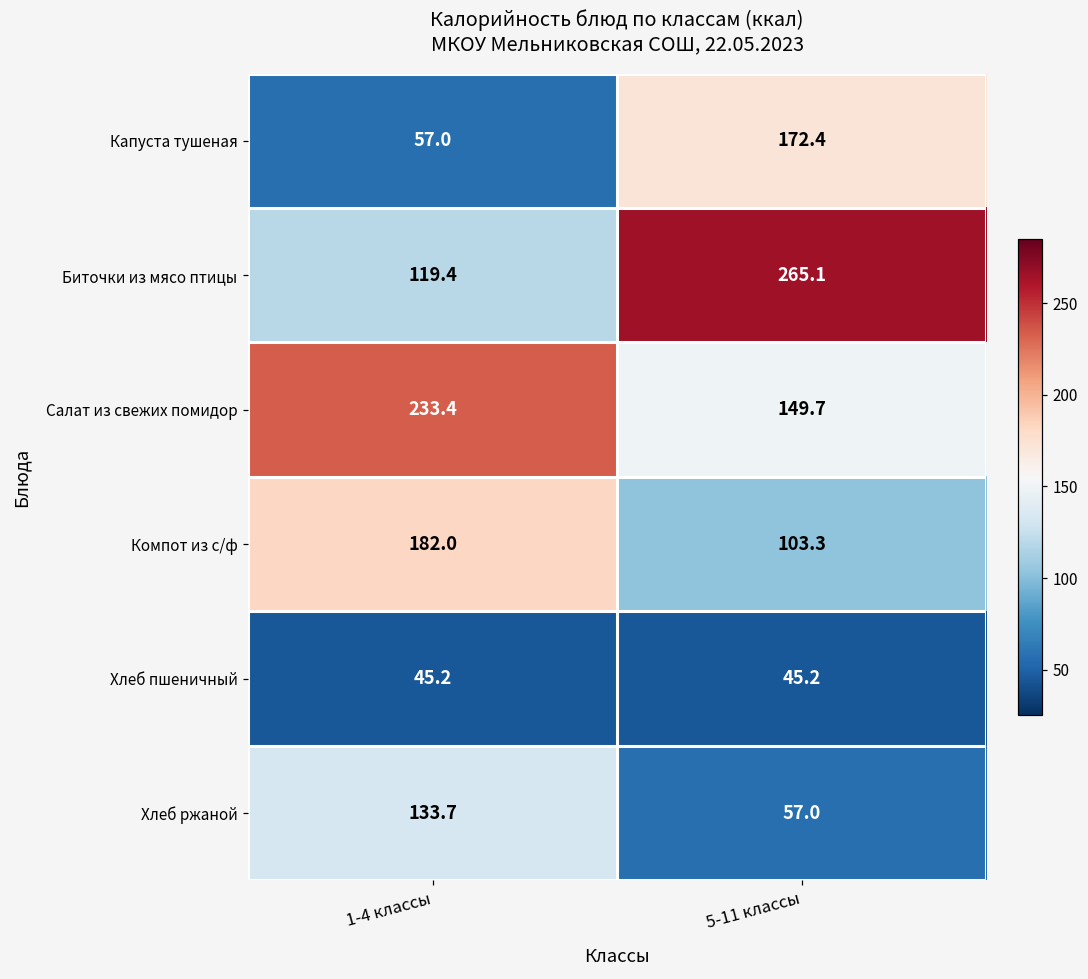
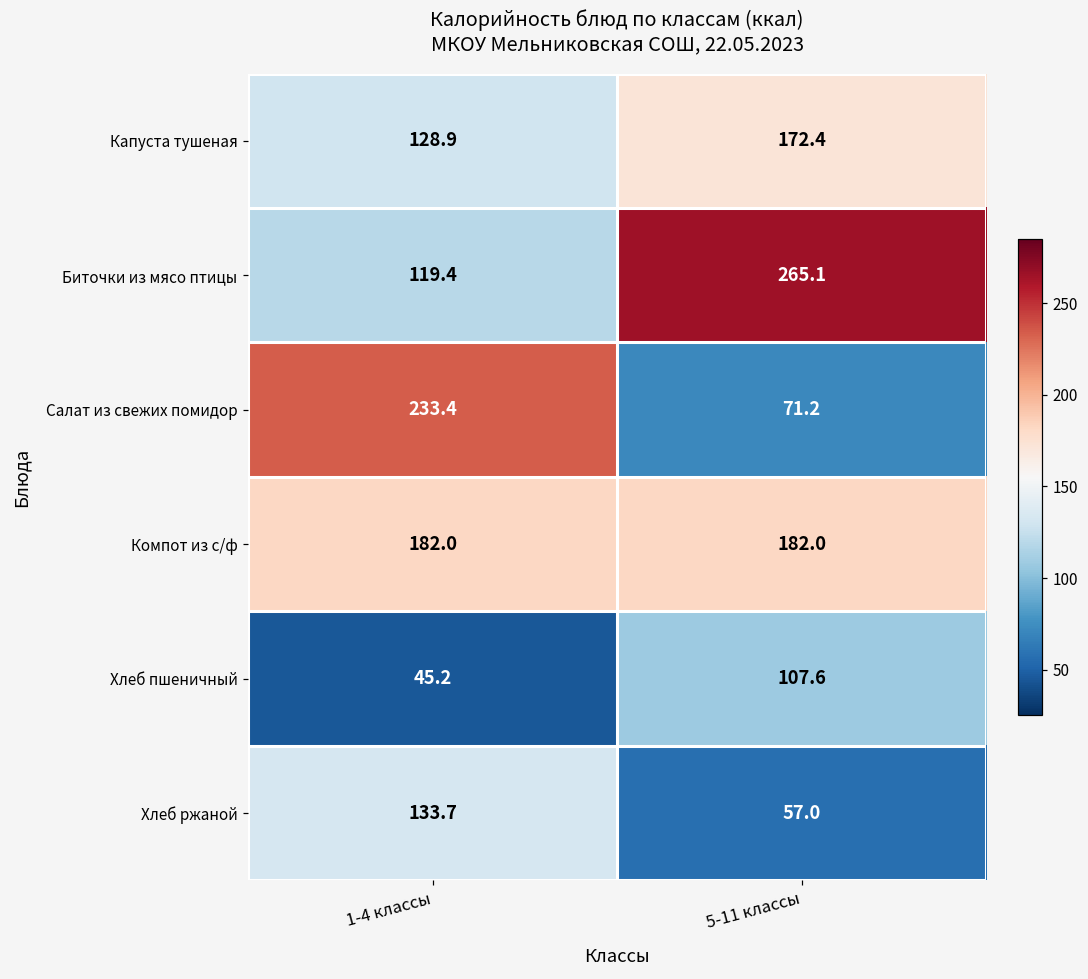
Капуста тушеная, 1-4 классы: 57.0 -> 128.9
Салат из свежих помидор, 5-11 классы: 149.7 -> 71.2
Компот из с/ф, 5-11 классы: 103.3 -> 182.0
Хлеб пшеничный, 5-11 классы: 45.2 -> 107.6
